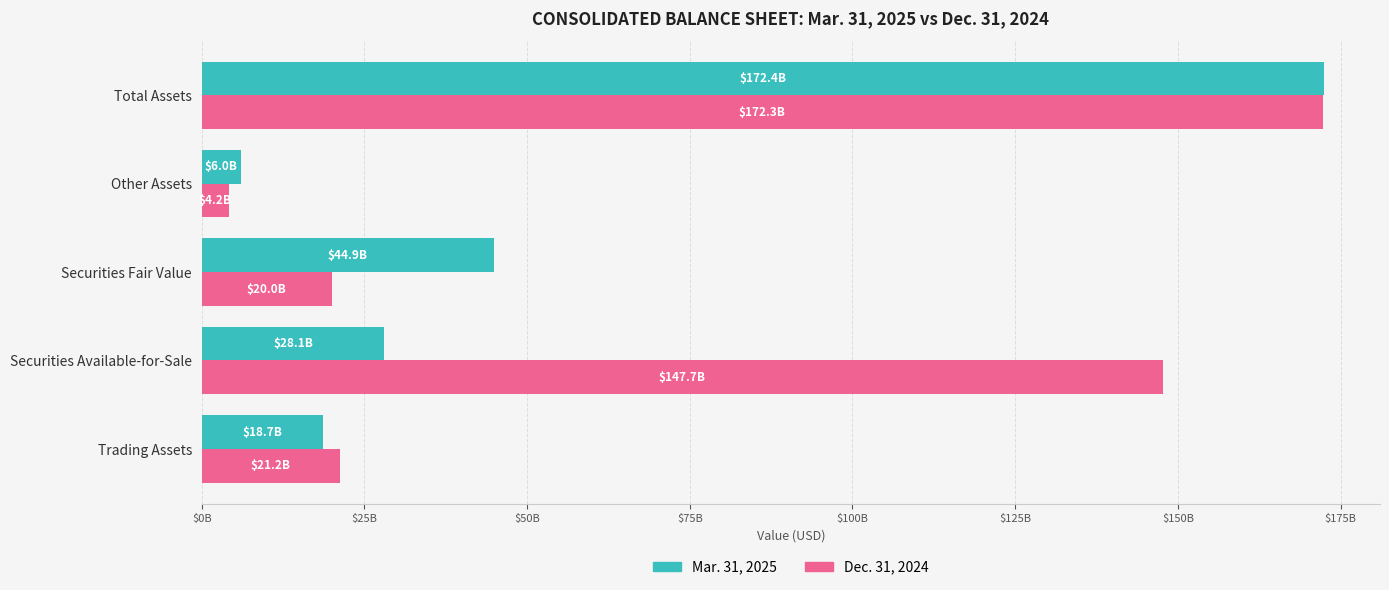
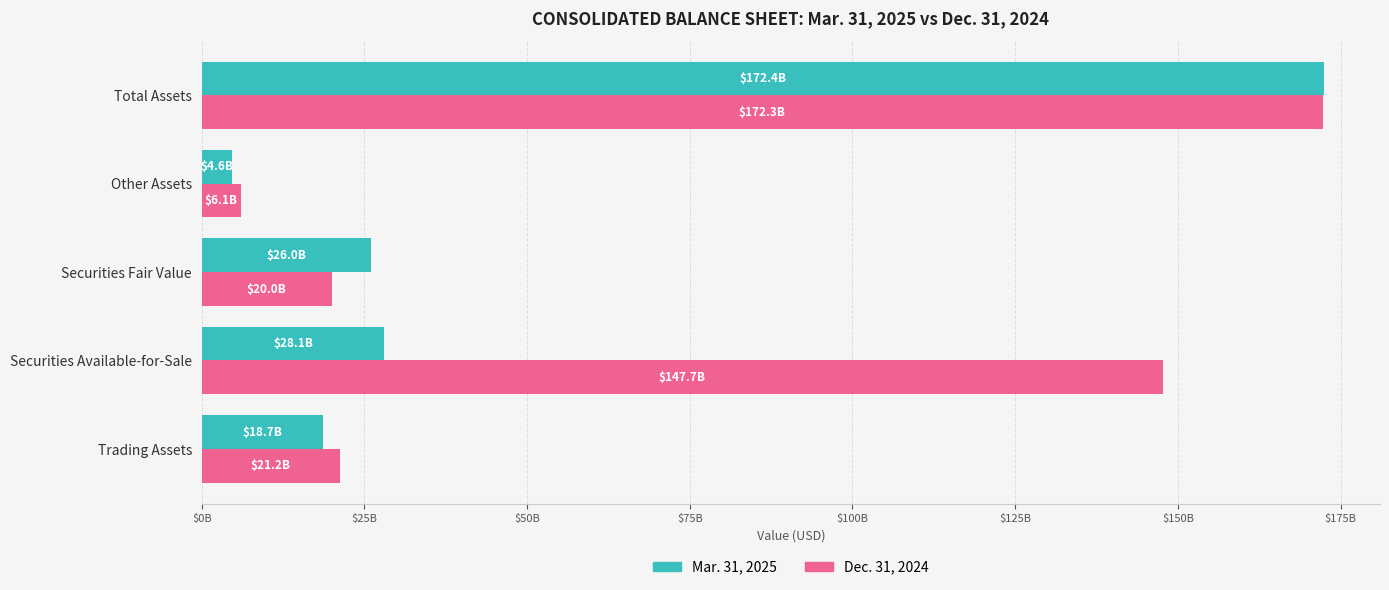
Mar. 31, 2025, Other Assets: $6.0B -> $4.6B
Dec. 31, 2024, Other Assets: $4.2B -> $6.1B
Mar. 31, 2025, Securities Fair Value: $44.9B -> $26.0B
